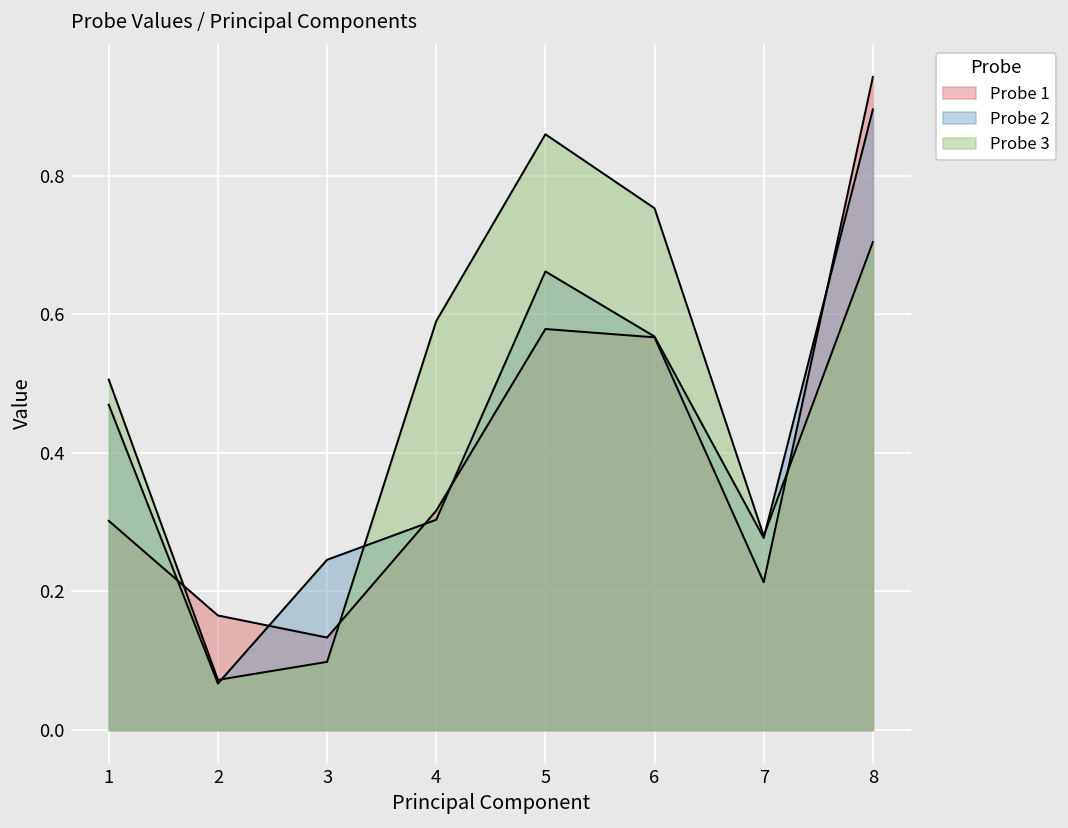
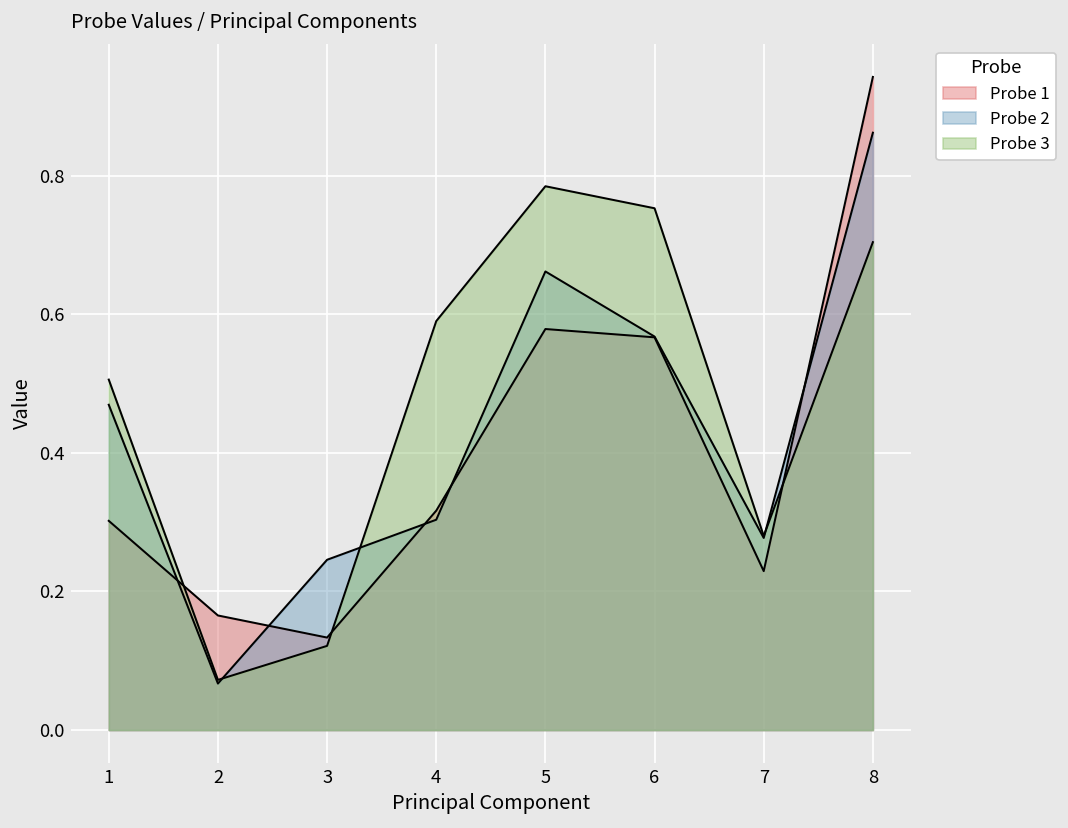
Probe 3, 3: 0.10 -> 0.12
Probe 3, 5: 0.86 -> 0.79
Probe 1, 7: 0.21 -> 0.23
Probe 2, 8: 0.90 -> 0.86
